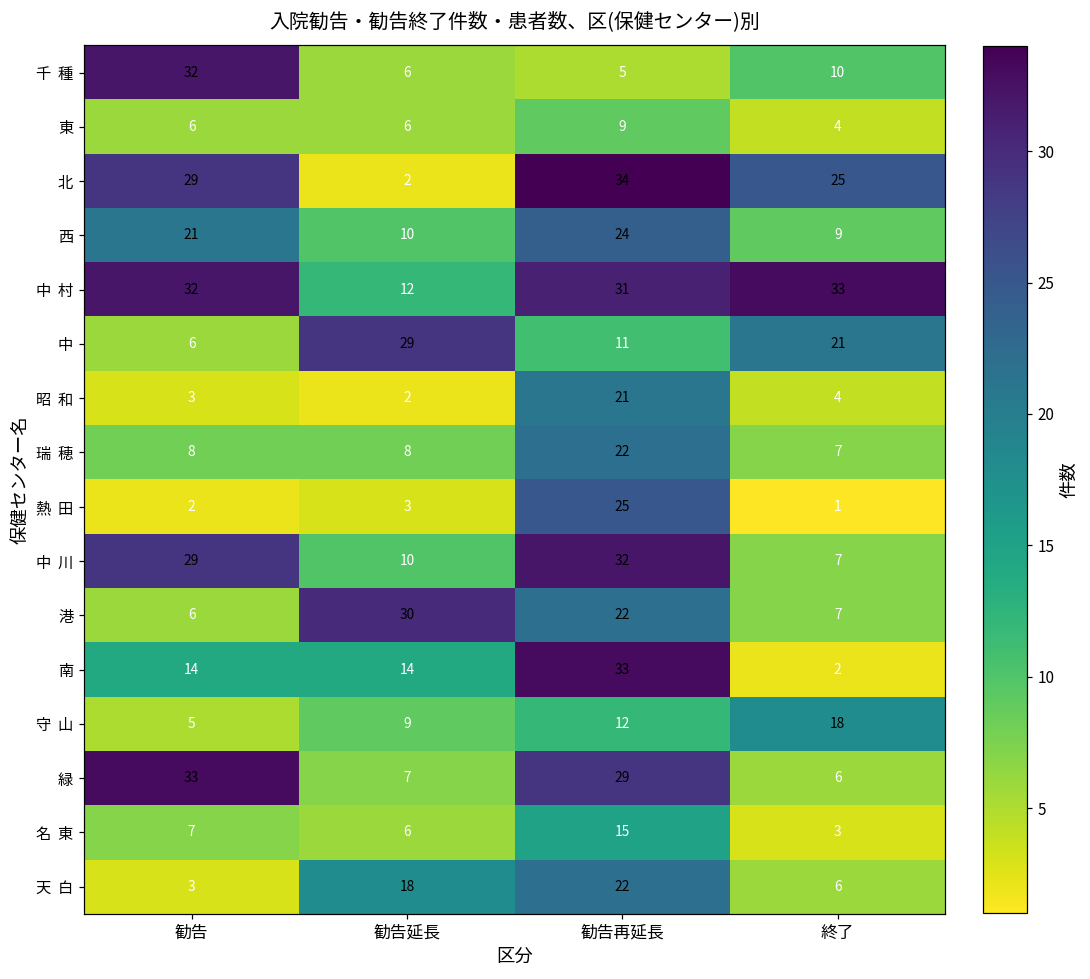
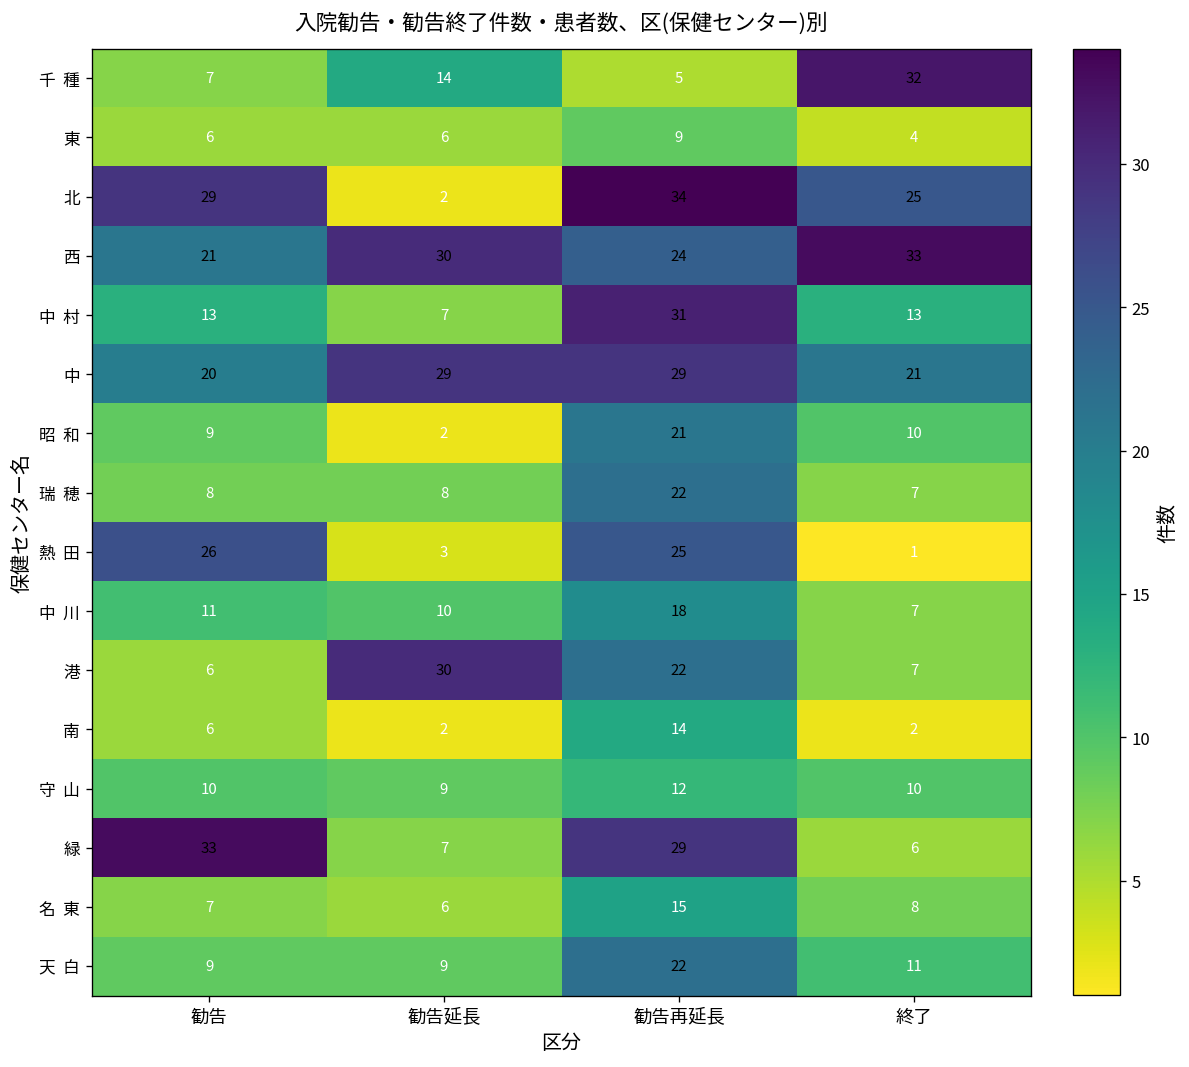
千 種, 勧告: 32 -> 7
千 種, 勧告延長: 6 -> 14
千 種, 終了: 10 -> 32
西, 勧告延長: 10 -> 30
西, 終了: 9 -> 33
中 村, 勧告: 32 -> 13
中 村, 勧告延長: 12 -> 7
中 村, 終了: 33 -> 13
中, 勧告: 6 -> 20
中, 勧告再延長: 11 -> 29
昭 和, 勧告: 3 -> 9
昭 和, 終了: 4 -> 10
熱 田, 勧告: 2 -> 26
中 川, 勧告: 29 -> 11
中 川, 勧告再延長: 32 -> 18
南, 勧告: 14 -> 6
南, 勧告延長: 14 -> 2
南, 勧告再延長: 33 -> 14
守 山, 勧告: 5 -> 10
守 山, 終了: 18 -> 10
名 東, 終了: 3 -> 8
天 白, 勧告: 3 -> 9
天 白, 勧告延長: 18 -> 9
天 白, 終了: 6 -> 11
